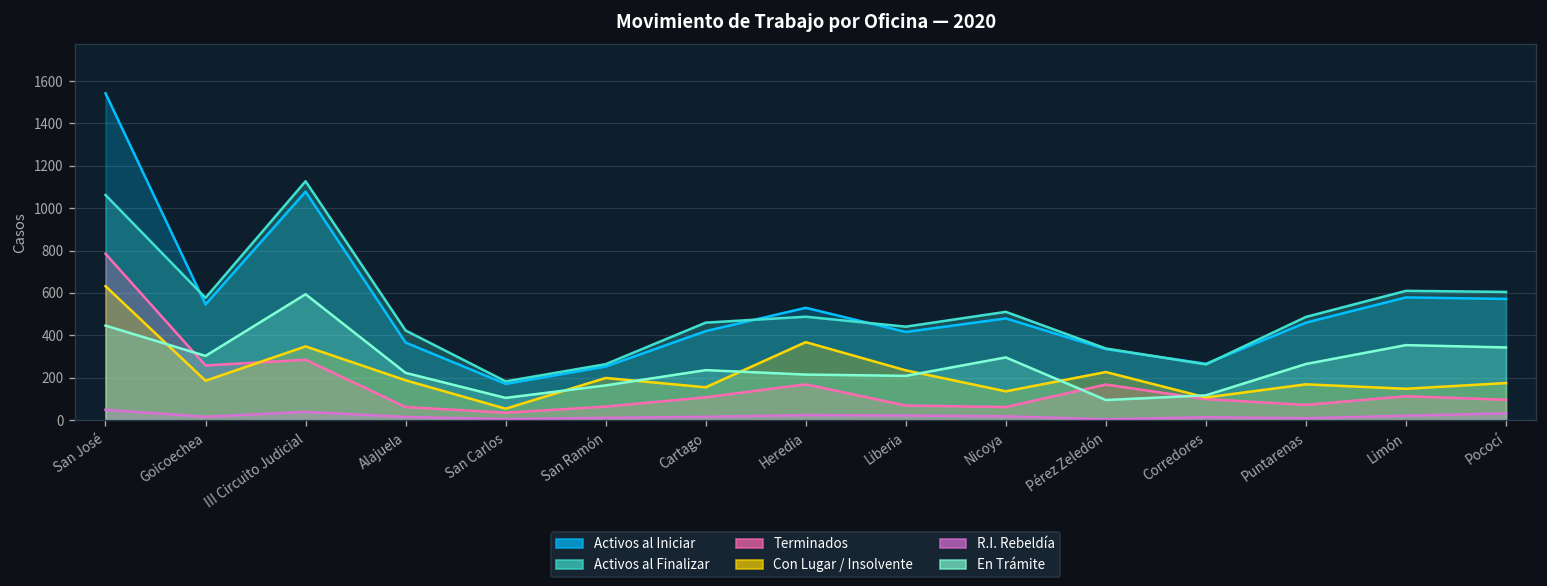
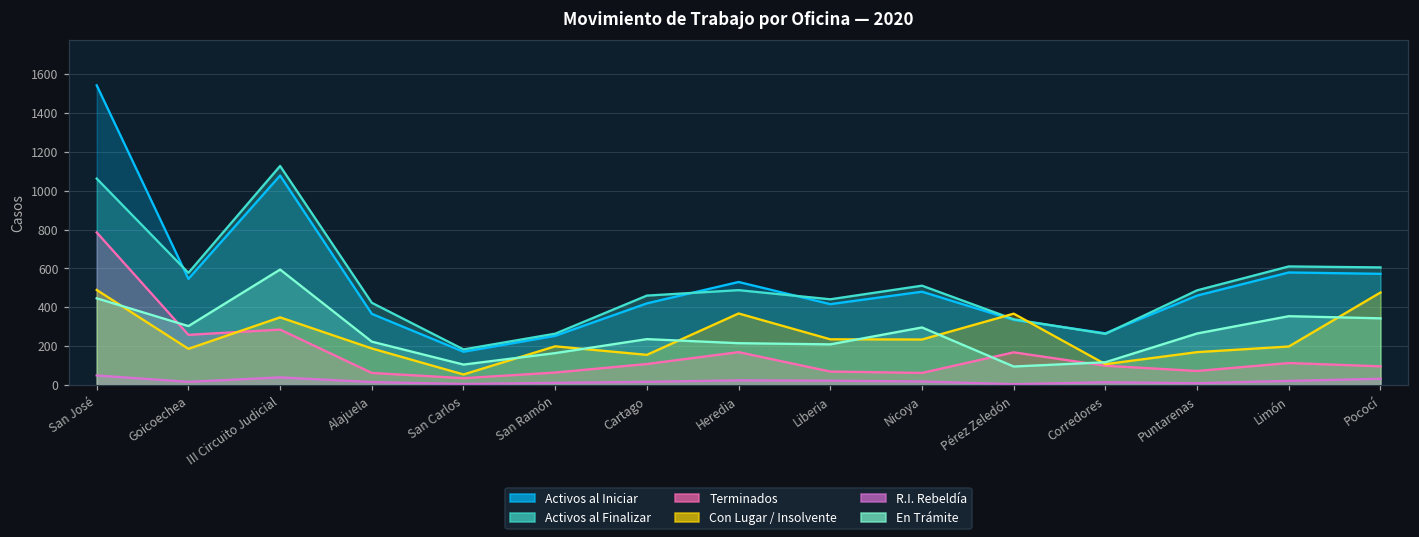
Con Lugar / Insolvente, San José: 630 -> 490
Con Lugar / Insolvente, Nicoya: 140 -> 230
Con Lugar / Insolvente, Pérez Zeledón: 230 -> 370
Con Lugar / Insolvente, Limón: 150 -> 200
Con Lugar / Insolvente, Pococí: 180 -> 480
